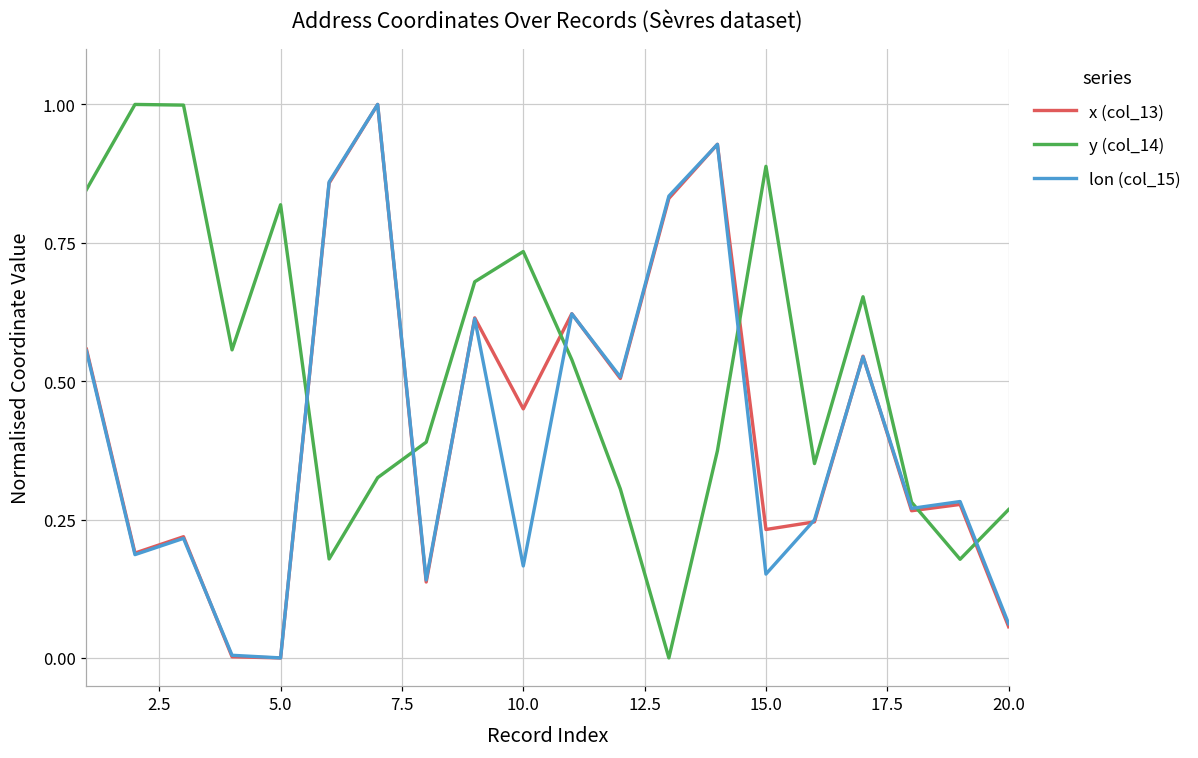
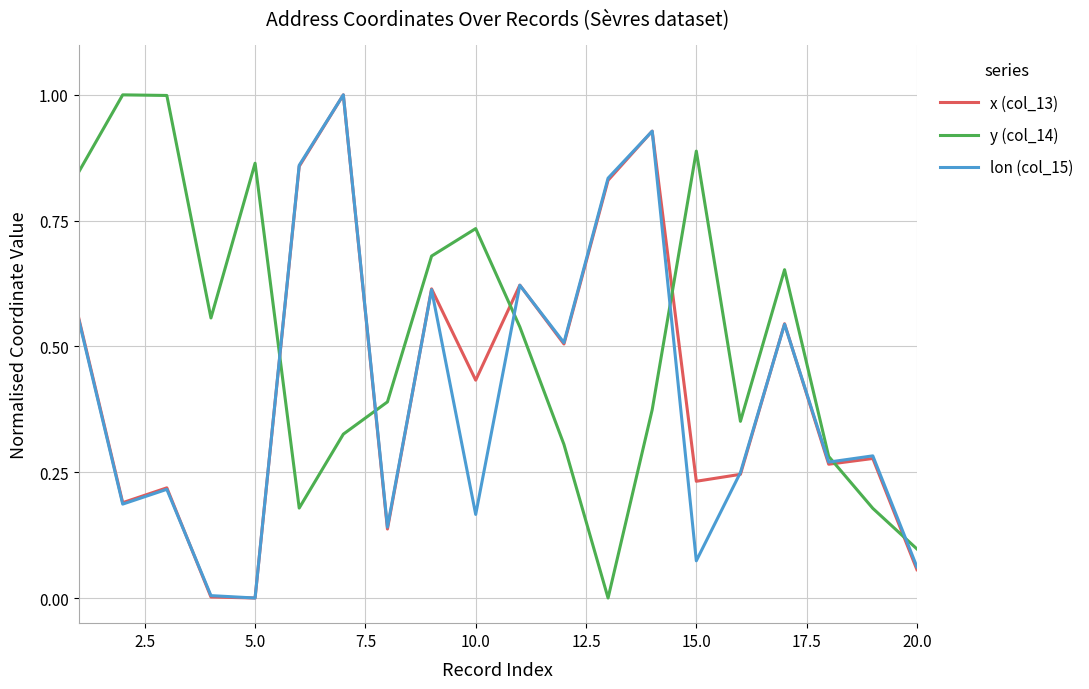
y (col_14), 5.0: 0.82 -> 0.86
x (col_13), 10.0: 0.45 -> 0.43
lon (col_15), 15.0: 0.15 -> 0.07
y (col_14), 20.0: 0.27 -> 0.10
